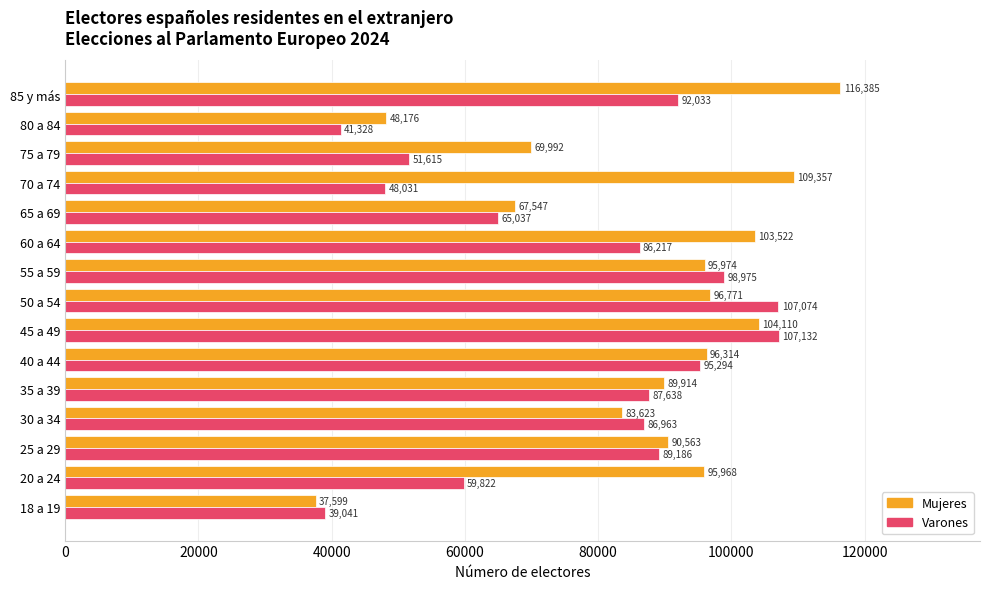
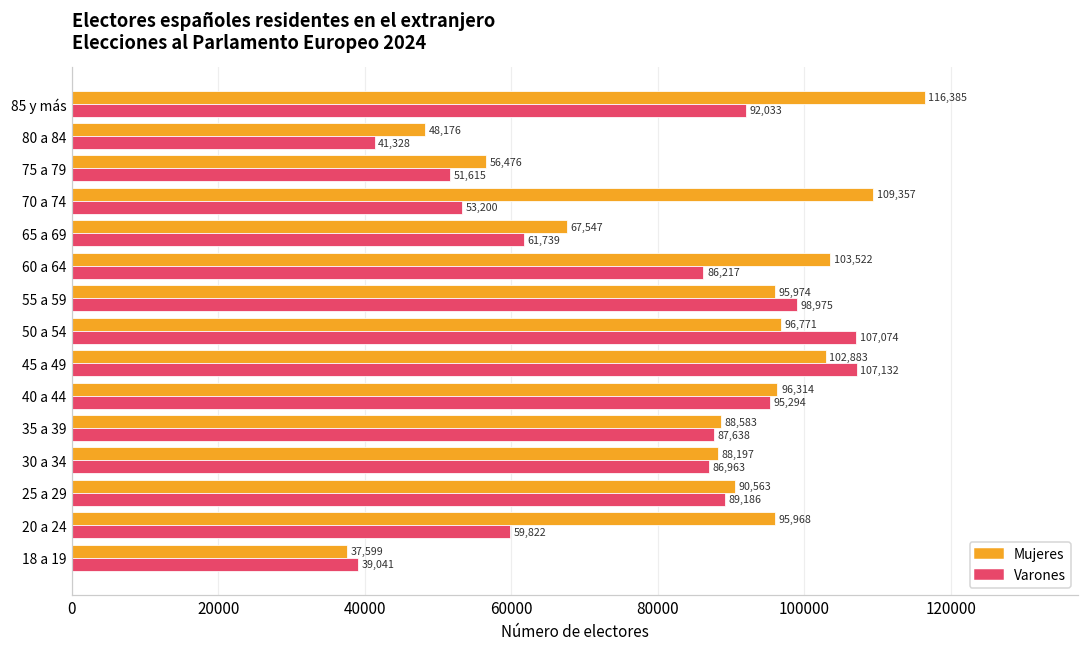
Mujeres, 75 a 79: 69,992 -> 56,476
Varones, 70 a 74: 48,031 -> 53,200
Varones, 65 a 69: 65,037 -> 61,739
Mujeres, 45 a 49: 104,110 -> 102,883
Mujeres, 35 a 39: 89,914 -> 88,583
Mujeres, 30 a 34: 83,623 -> 88,197
